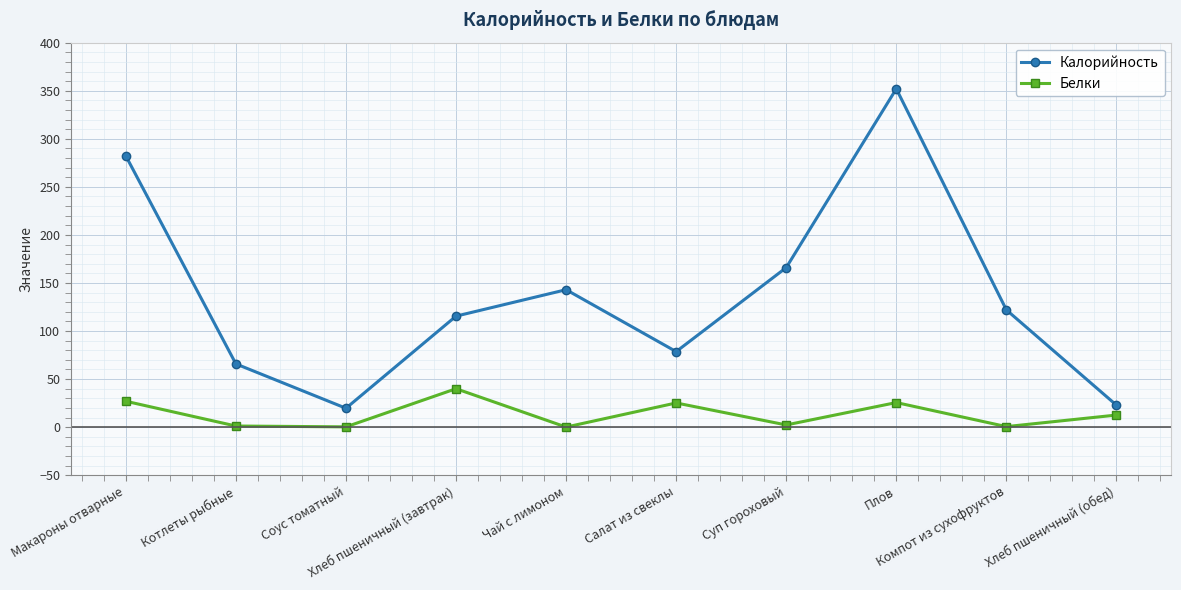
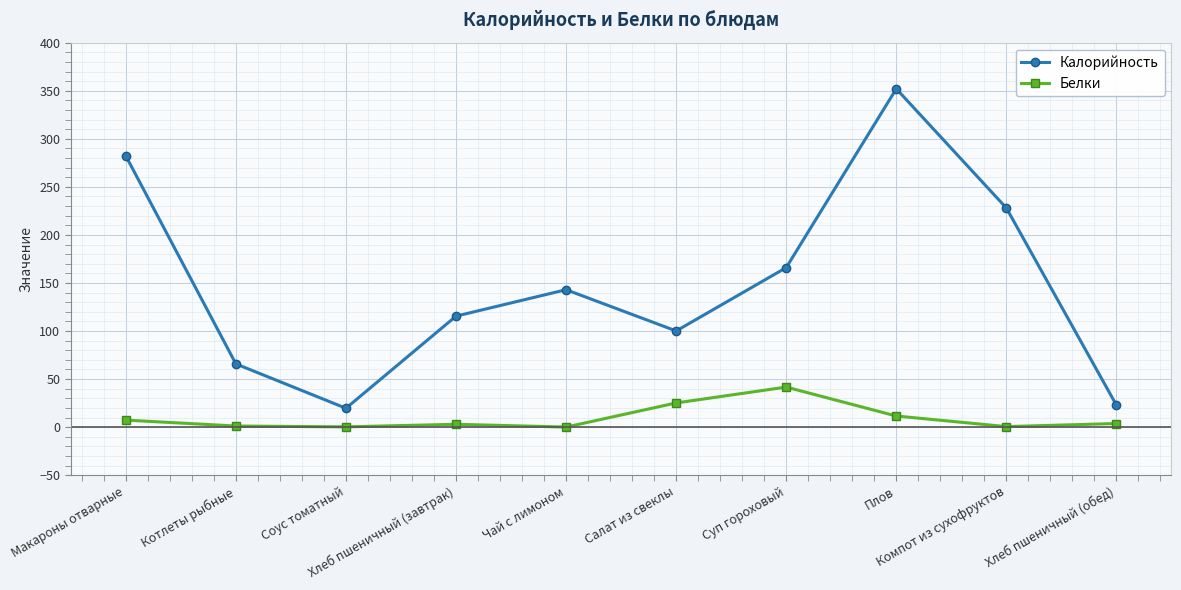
Белки, Макароны отварные: 30 -> 10
Белки, Хлеб пшеничный (завтрак): 40 -> 0
Калорийность, Салат из свеклы: 80 -> 100
Белки, Суп гороховый: 0 -> 40
Белки, Плов: 30 -> 10
Калорийность, Компот из сухофруктов: 120 -> 230
Белки, Хлеб пшеничный (обед): 10 -> 0
